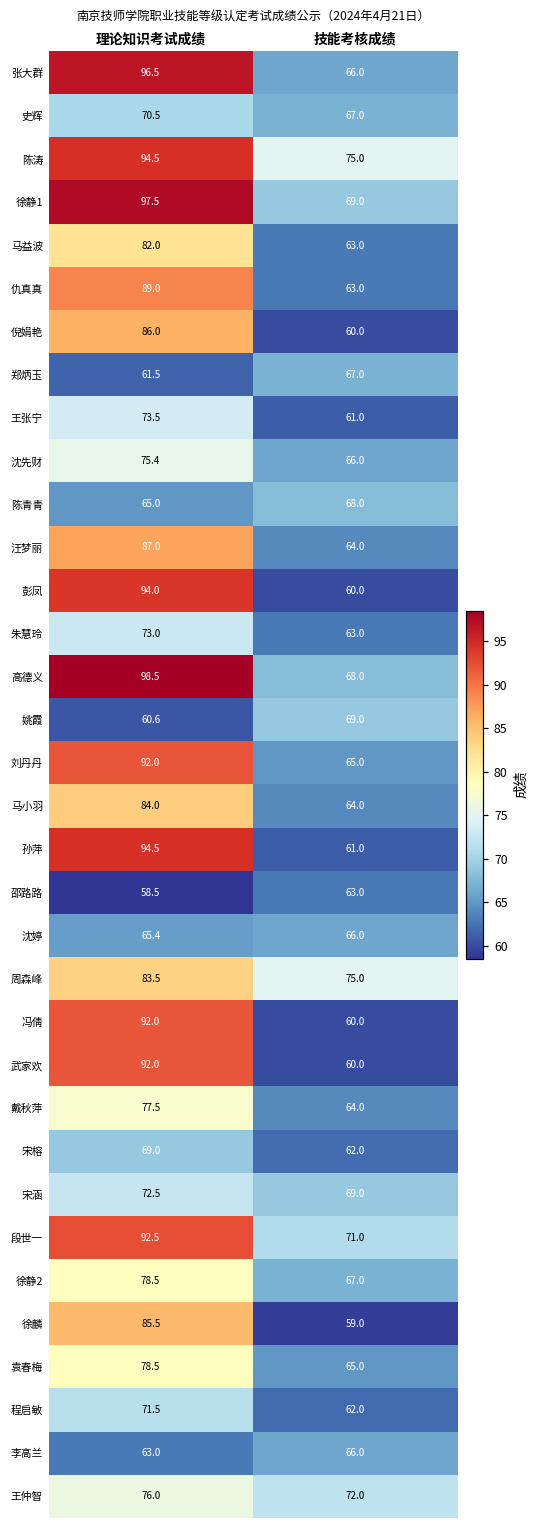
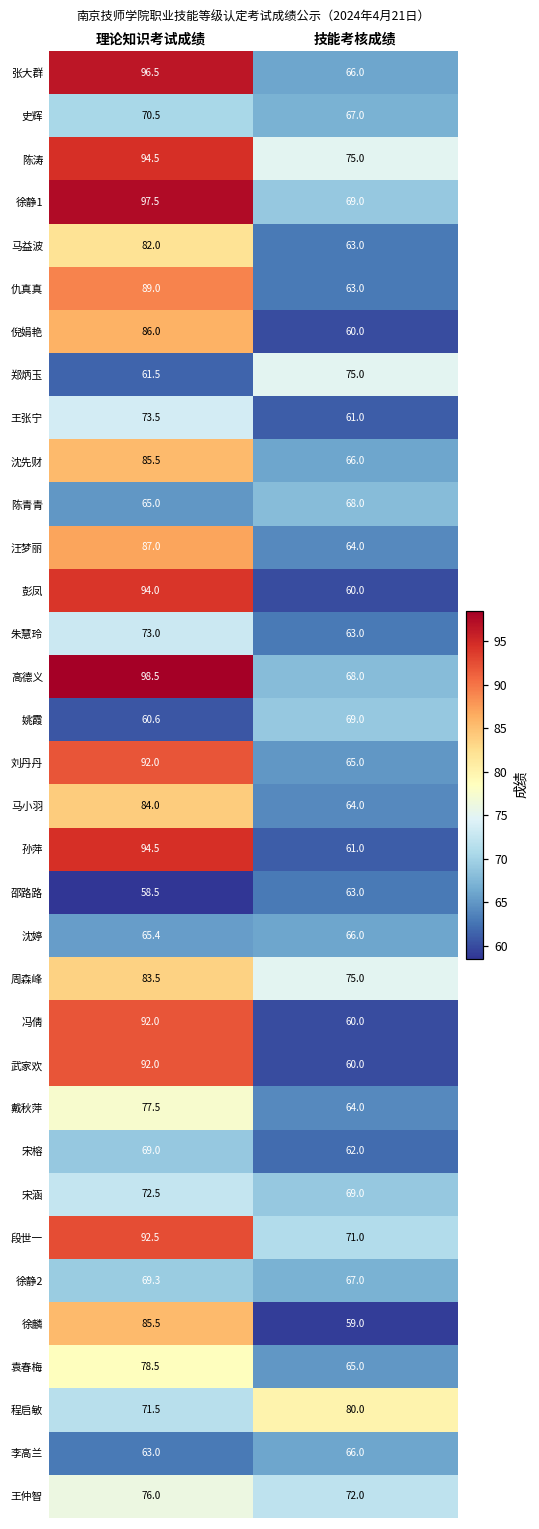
郑炳玉, 技能考核成绩: 67.0 -> 75.0
沈先财, 理论知识考试成绩: 75.4 -> 85.5
徐静2, 理论知识考试成绩: 78.5 -> 69.3
程启敏, 技能考核成绩: 62.0 -> 80.0
